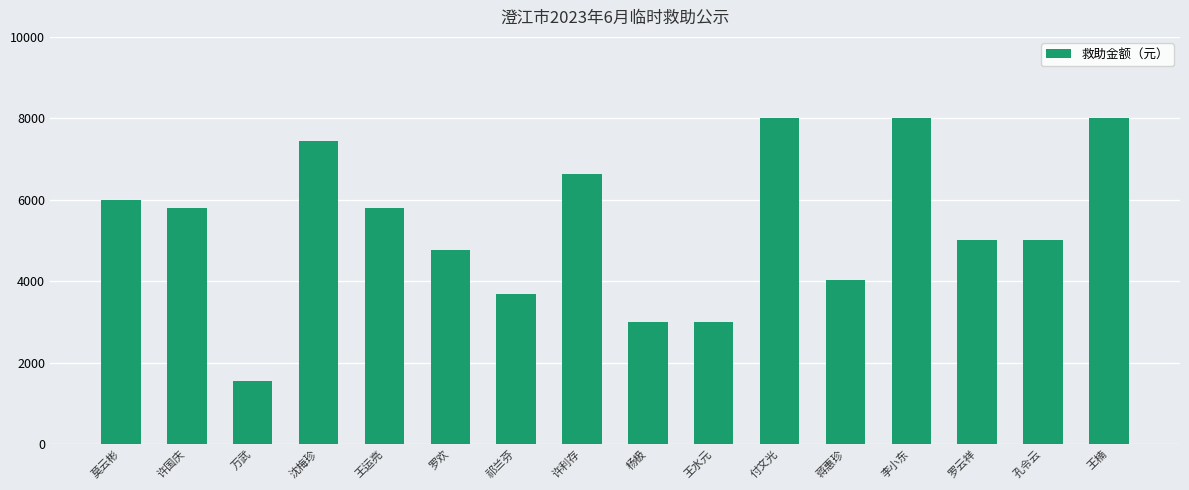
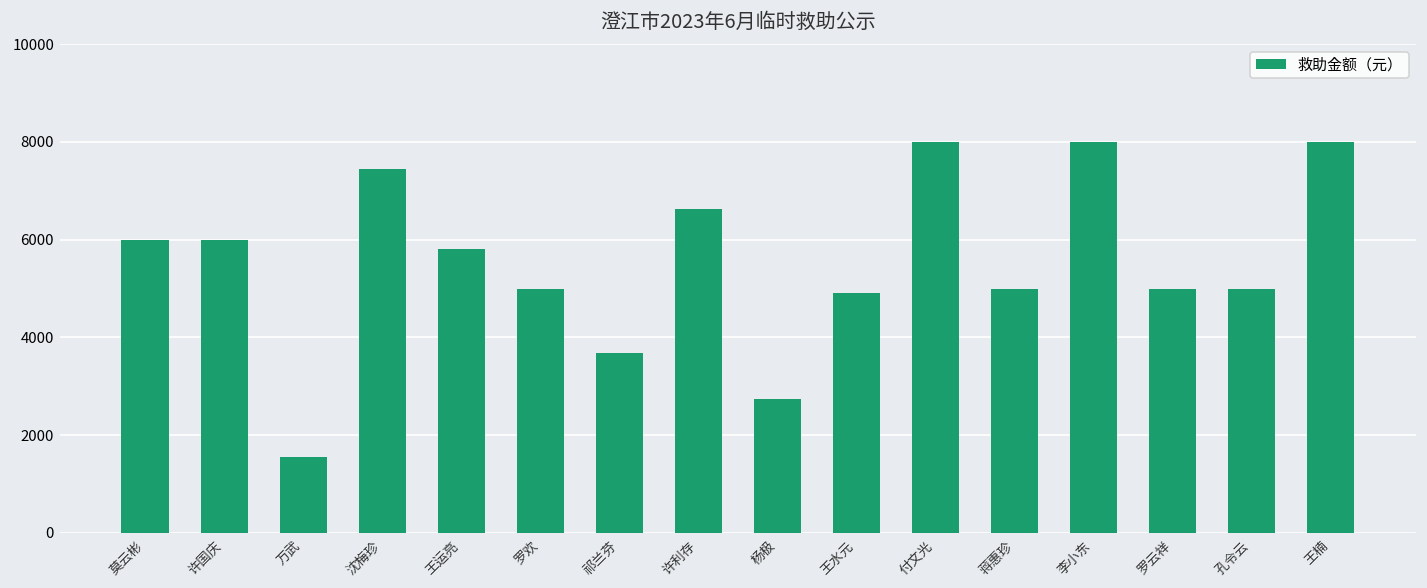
许国庆: 5800 -> 6000
罗欢: 4800 -> 5000
杨极: 3000 -> 2700
王水元: 3000 -> 4900
蒋惠珍: 4000 -> 5000
